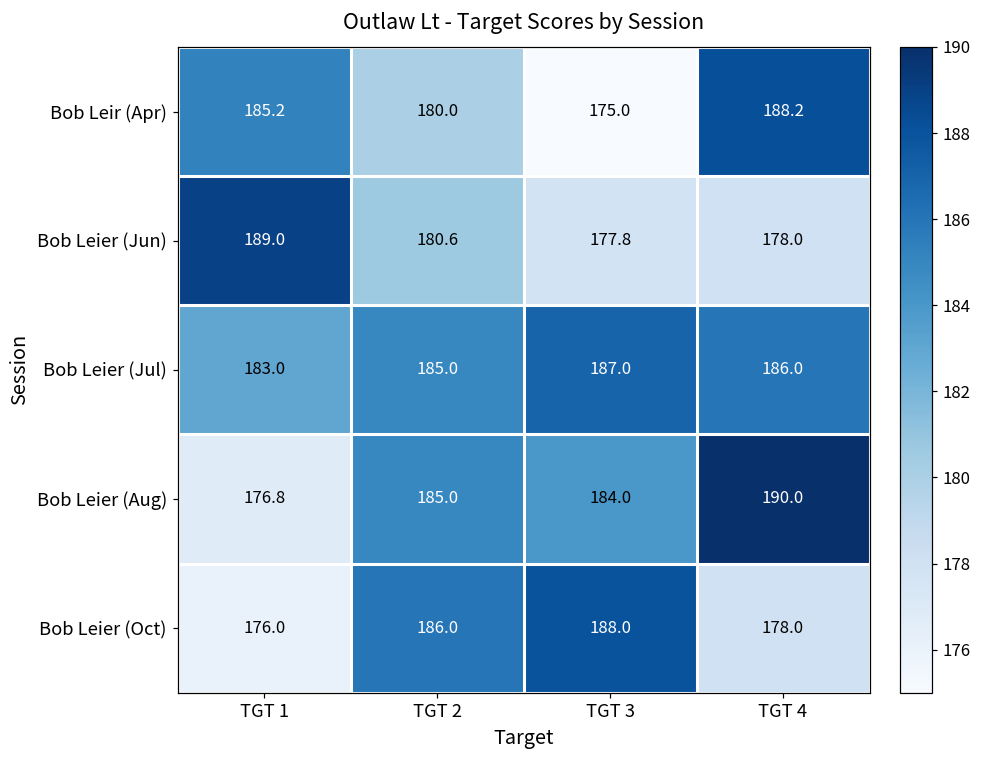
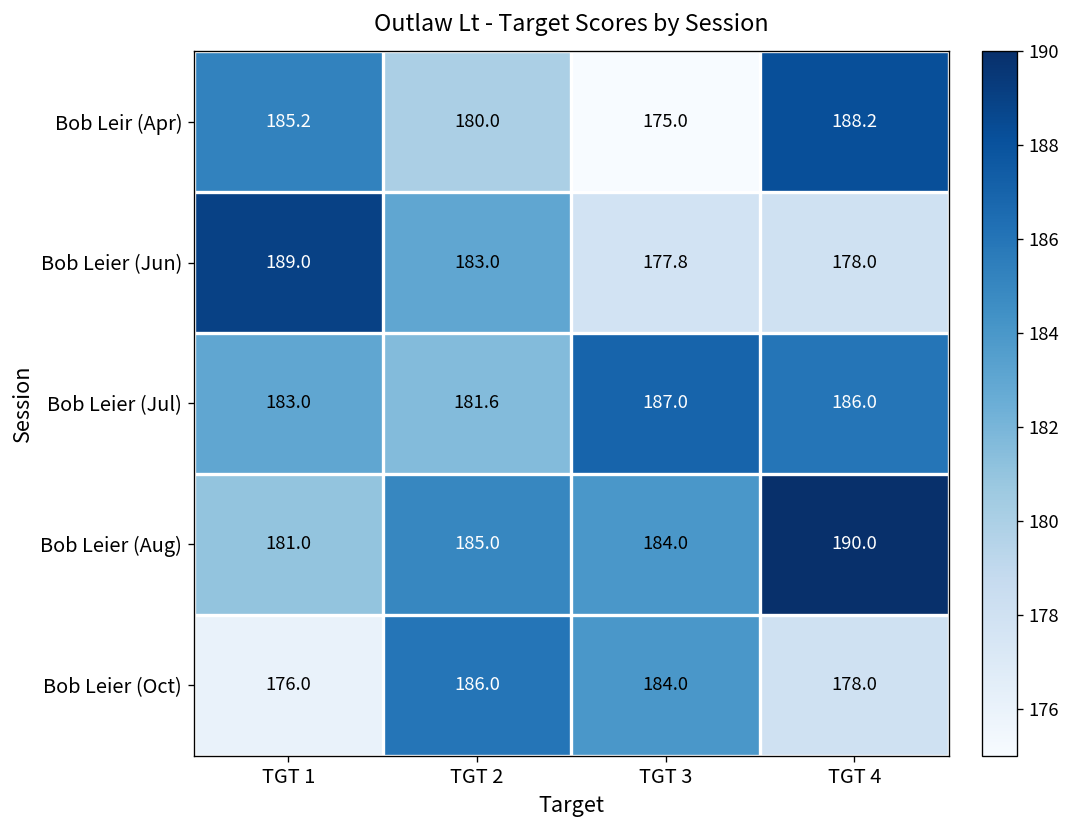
Bob Leier (Jun), TGT 2: 180.6 -> 183.0
Bob Leier (Jul), TGT 2: 185.0 -> 181.6
Bob Leier (Aug), TGT 1: 176.8 -> 181.0
Bob Leier (Oct), TGT 3: 188.0 -> 184.0
